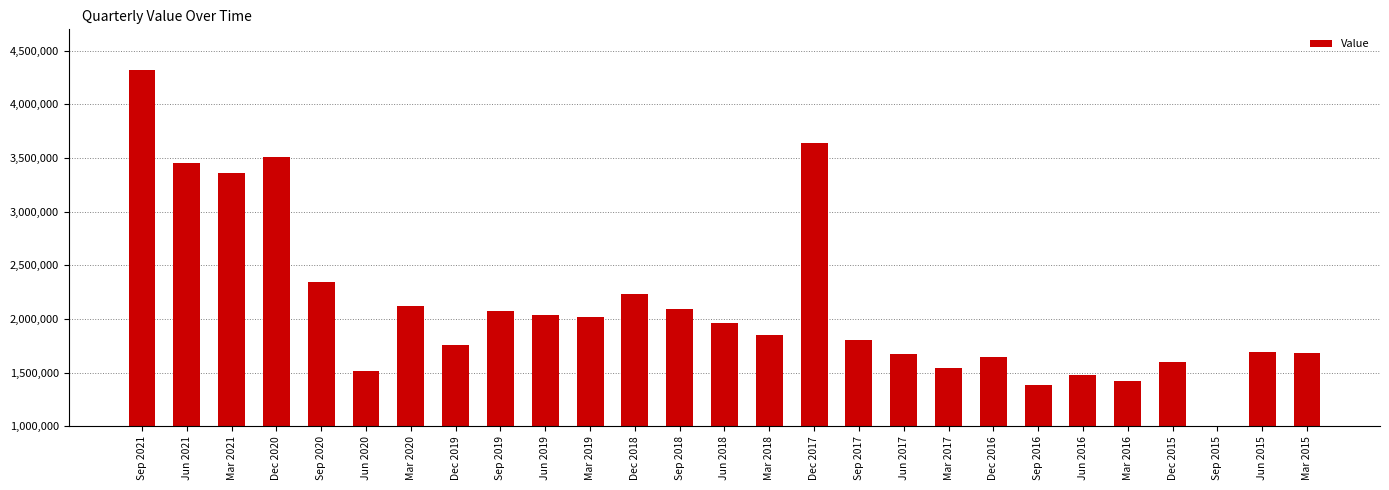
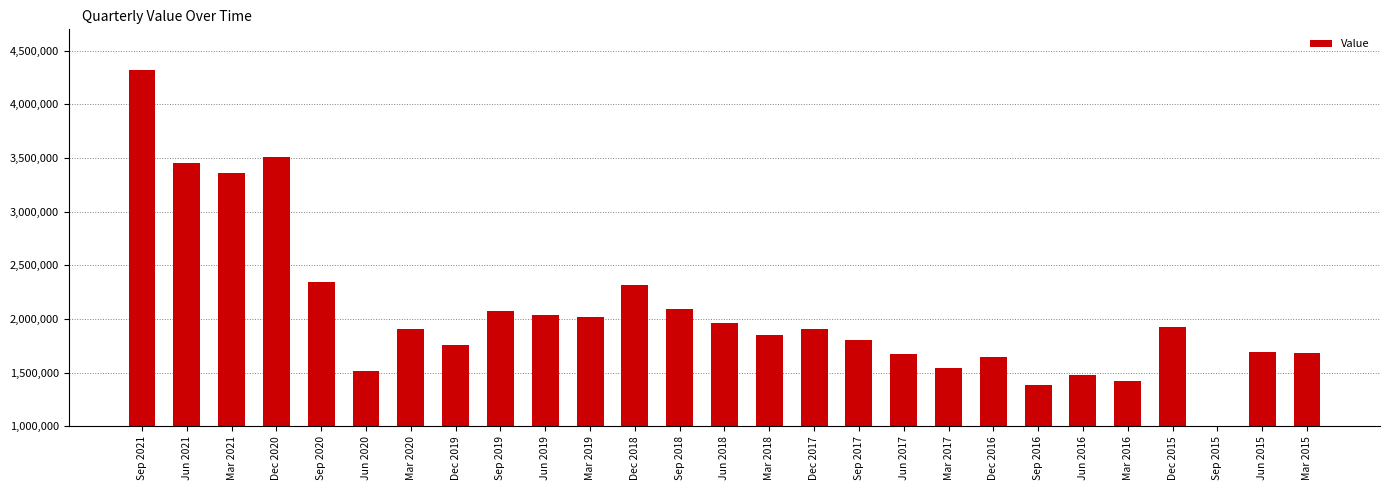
Mar 2020: 2,120,000 -> 1,900,000
Dec 2018: 2,240,000 -> 2,310,000
Dec 2017: 3,640,000 -> 1,900,000
Dec 2015: 1,600,000 -> 1,920,000
